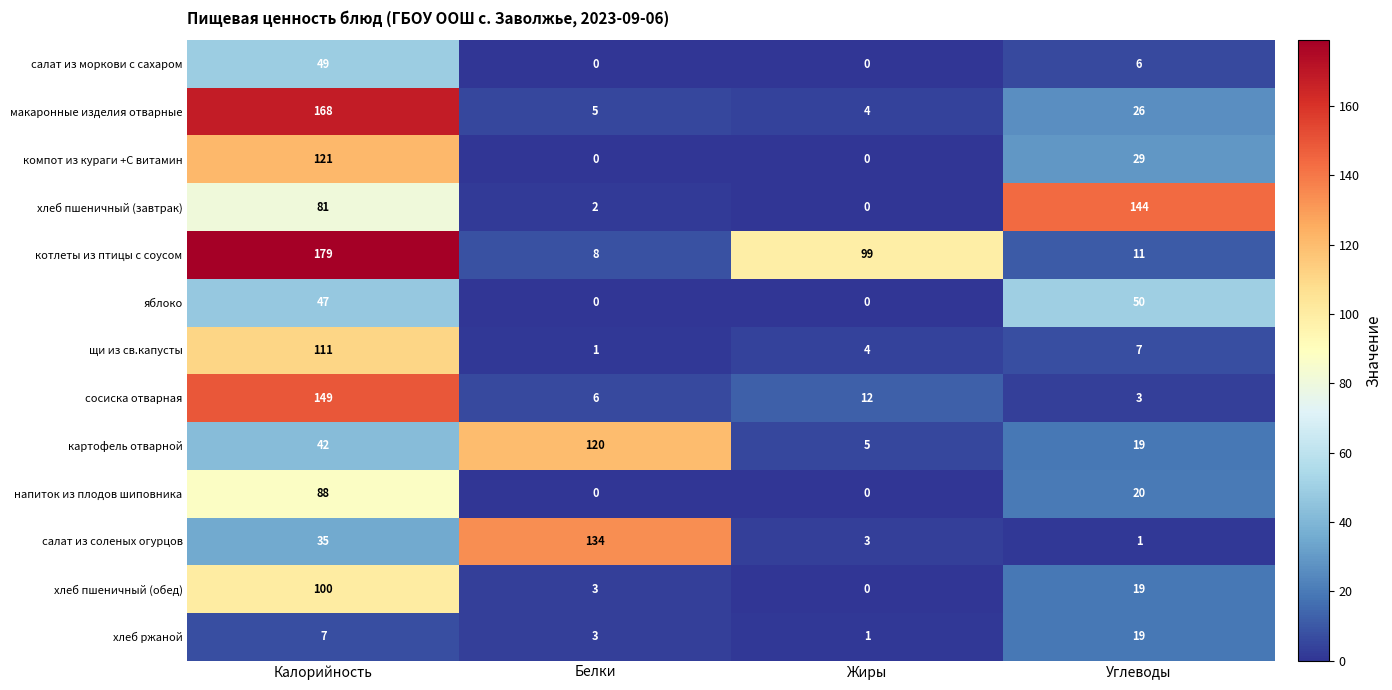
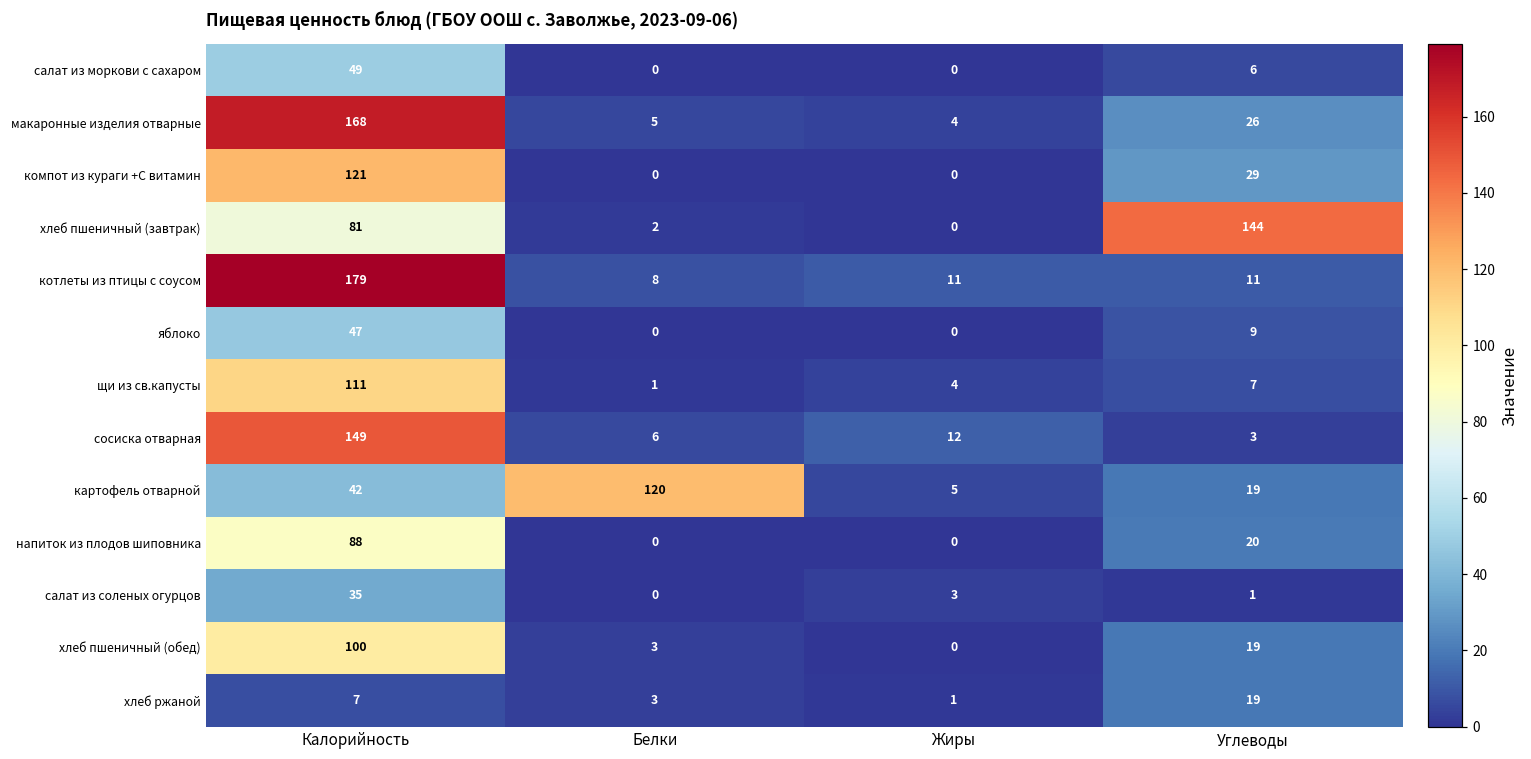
котлеты из птицы с соусом, Жиры: 99 -> 11
яблоко, Углеводы: 50 -> 9
салат из соленых огурцов, Белки: 134 -> 0
